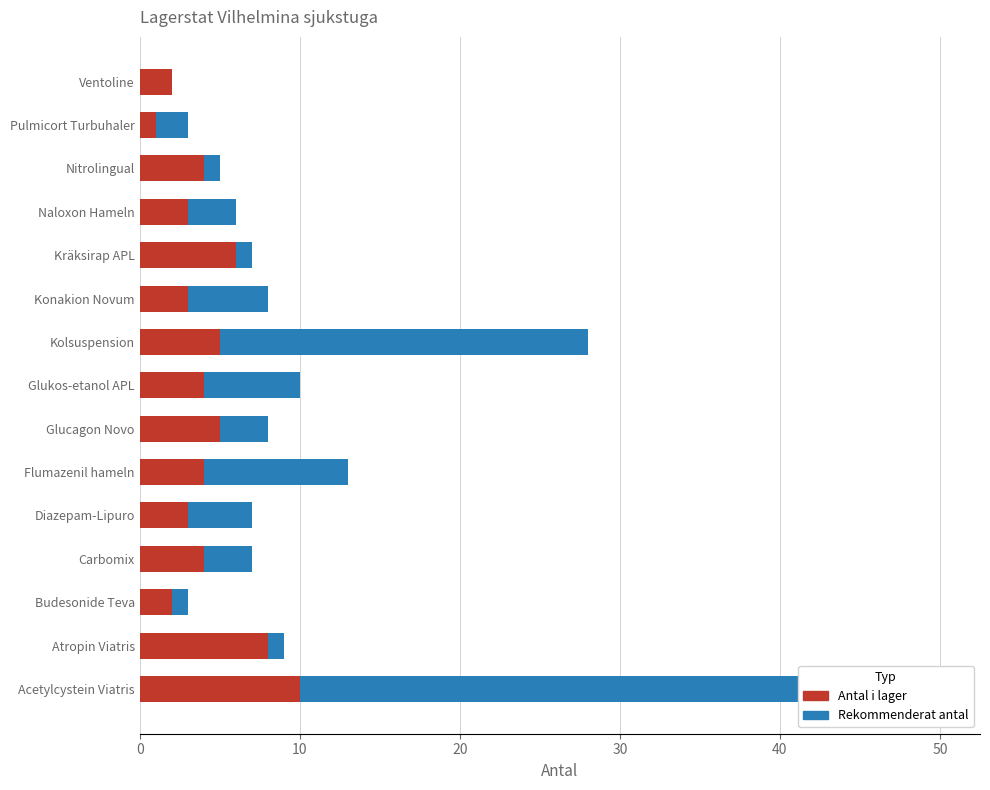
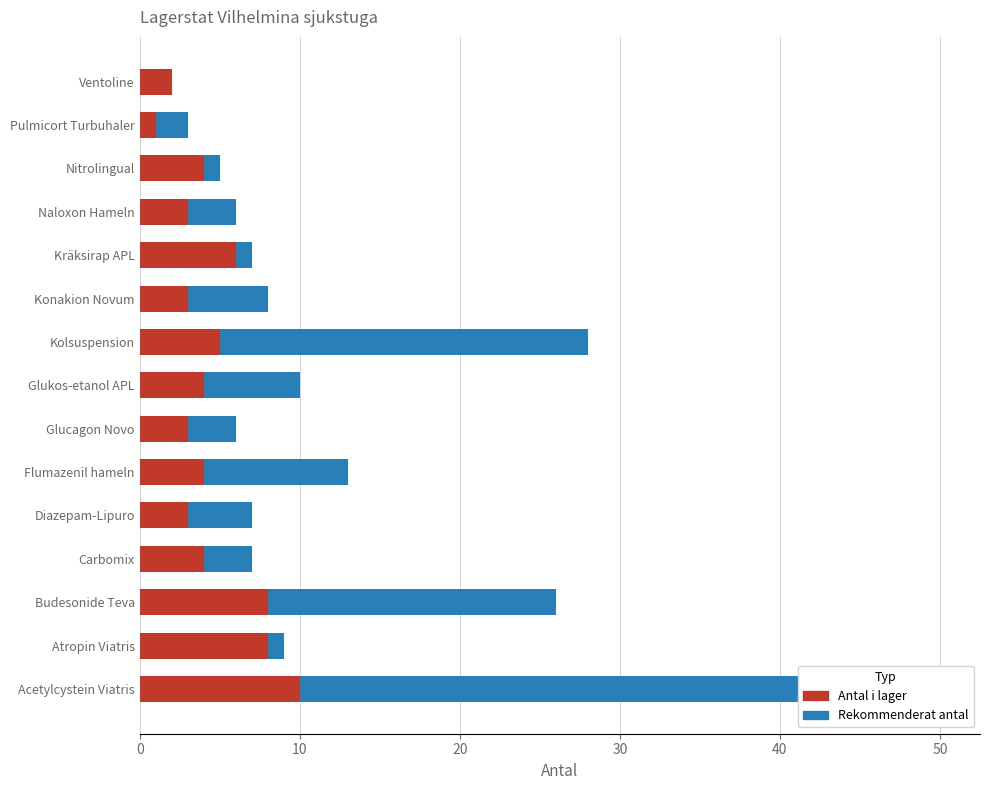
Antal i lager, Glucagon Novo: 5 -> 3
Antal i lager, Budesonide Teva: 2 -> 8
Rekommenderat antal, Budesonide Teva: 1 -> 18
